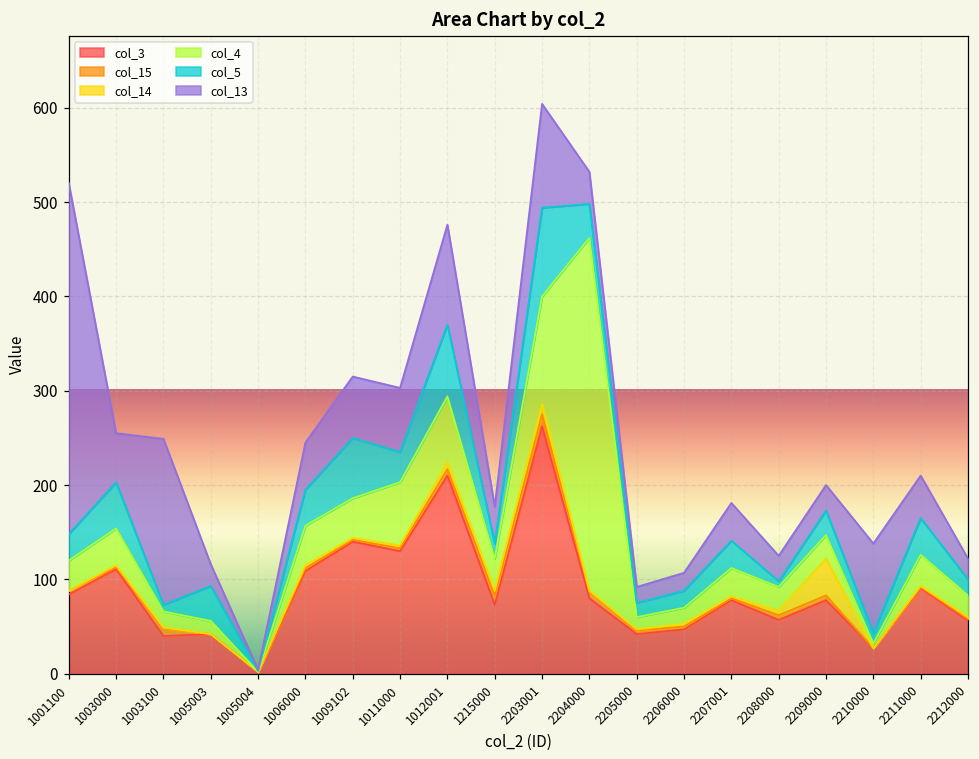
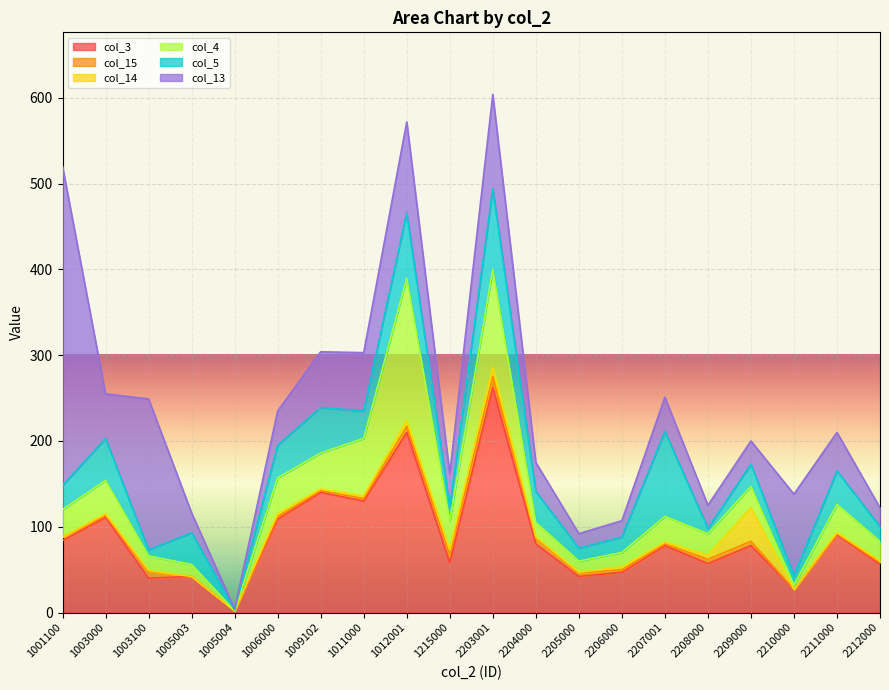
col_13, 1006000: 50 -> 40
col_5, 1009102: 60 -> 50
col_4, 1012001: 70 -> 170
col_3, 1215000: 70 -> 60
col_4, 2204000: 370 -> 20
col_5, 2207001: 30 -> 100
